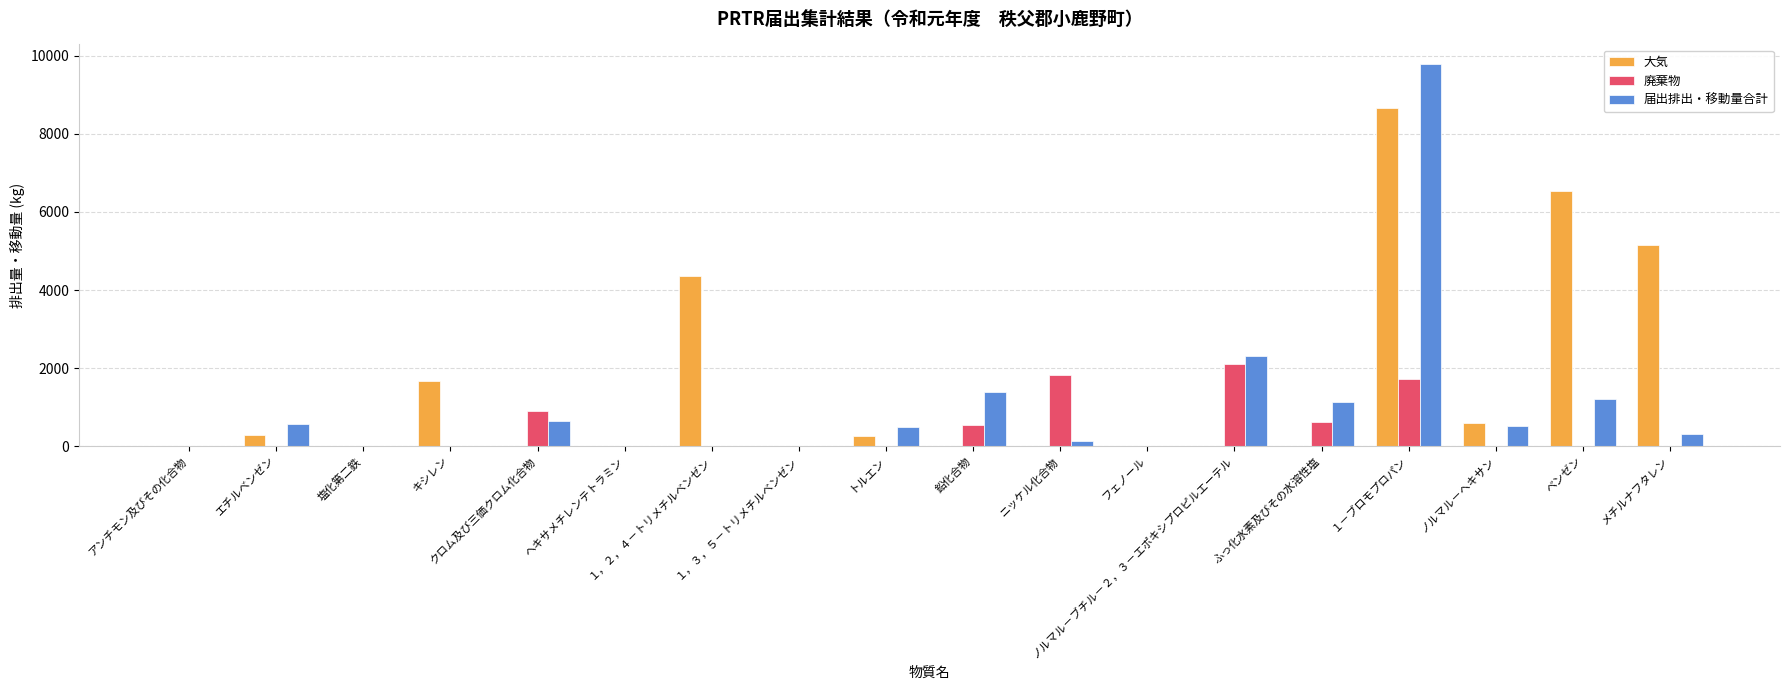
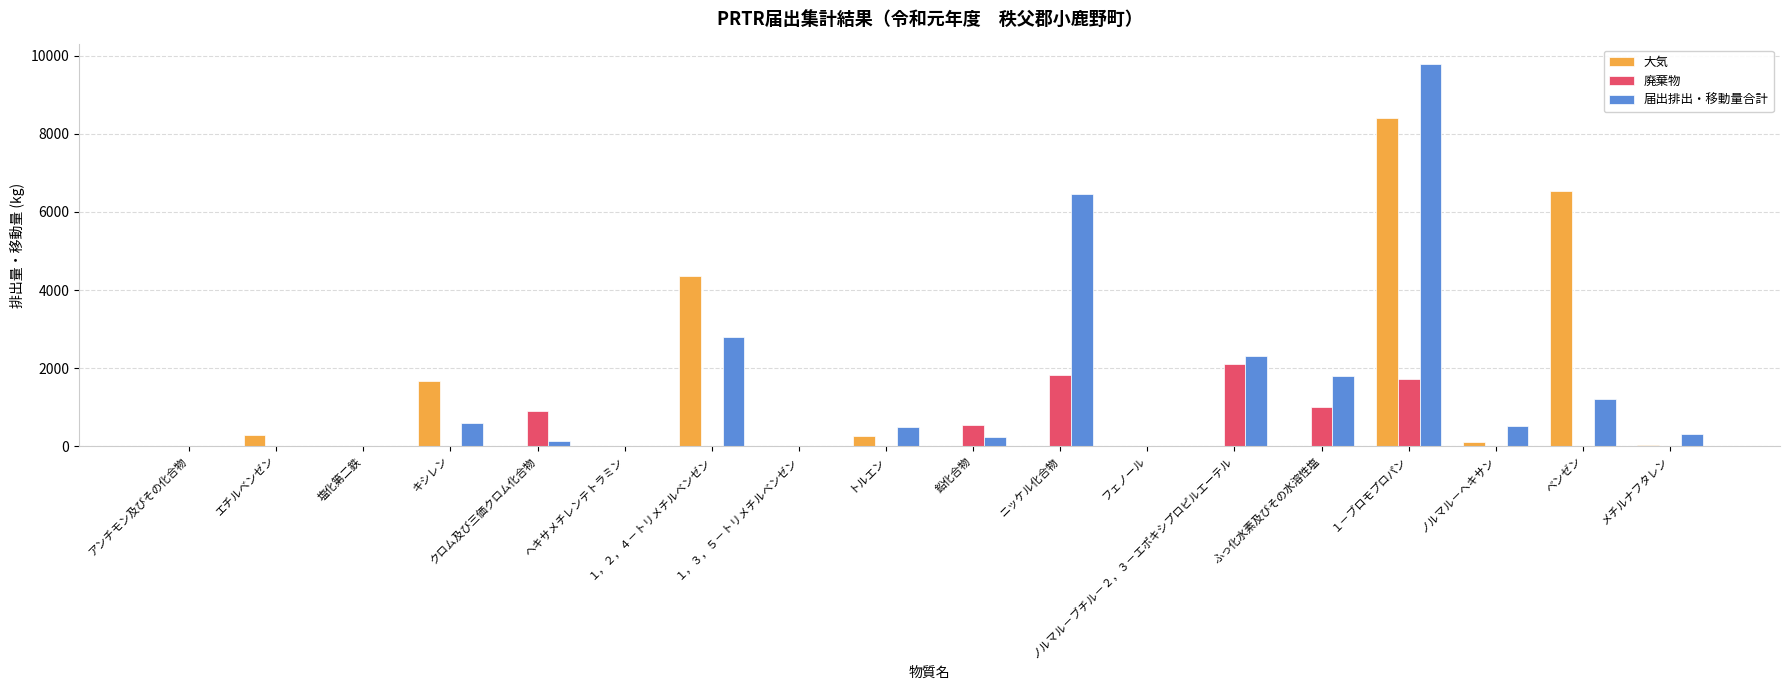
届出排出・移動量合計, エチルベンゼン: 600 -> 0
届出排出・移動量合計, キシレン: 0 -> 600
届出排出・移動量合計, クロム及び三価クロム化合物: 700 -> 100
届出排出・移動量合計, １，２，４－トリメチルベンゼン: 0 -> 2800
届出排出・移動量合計, 鉛化合物: 1400 -> 200
届出排出・移動量合計, ニッケル化合物: 100 -> 6500
廃棄物, ふっ化水素及びその水溶性塩: 600 -> 1000
届出排出・移動量合計, ふっ化水素及びその水溶性塩: 1100 -> 1800
大気, １－ブロモプロパン: 8700 -> 8400
大気, ノルマル－ヘキサン: 600 -> 100
大気, メチルナフタレン: 5200 -> 0
